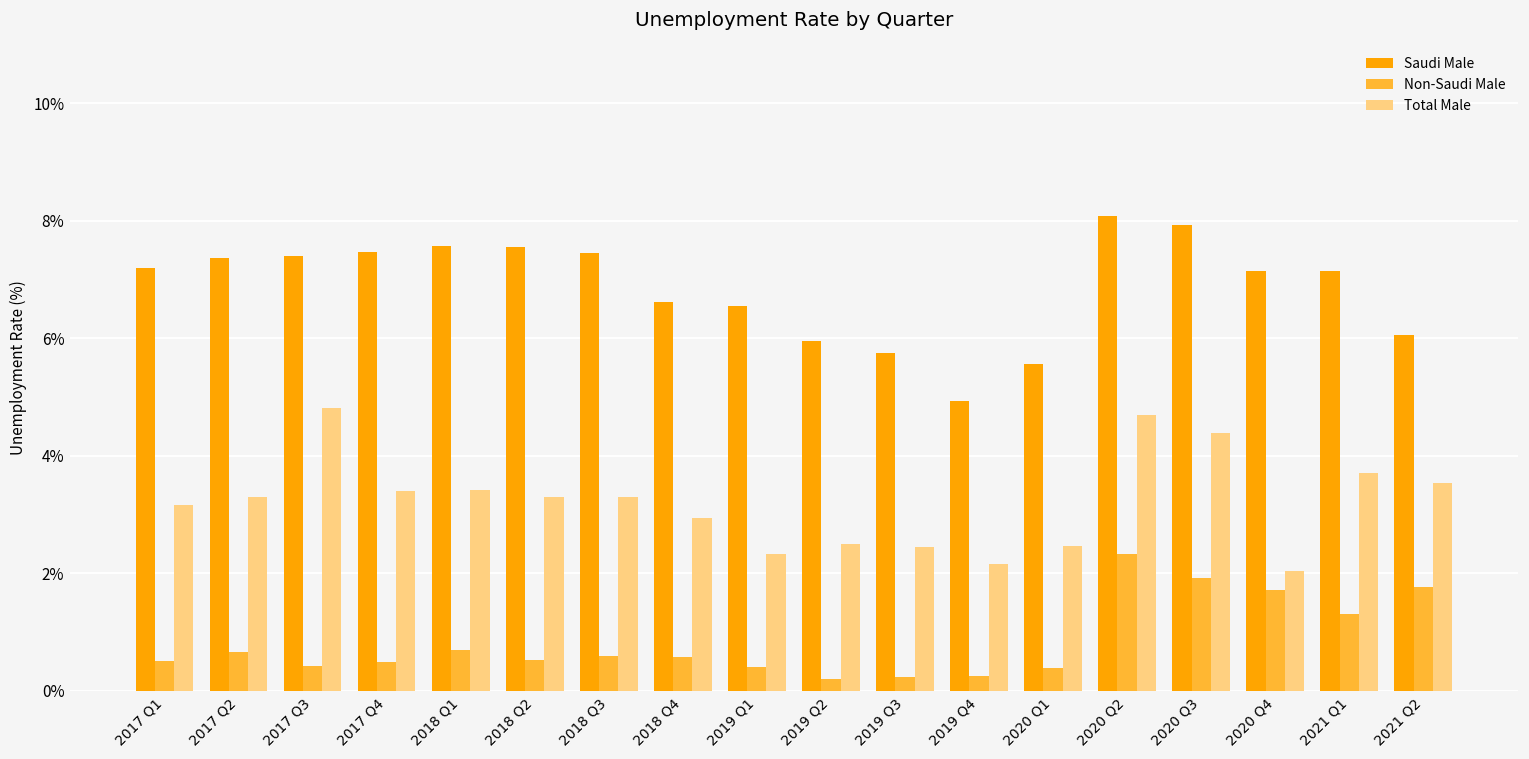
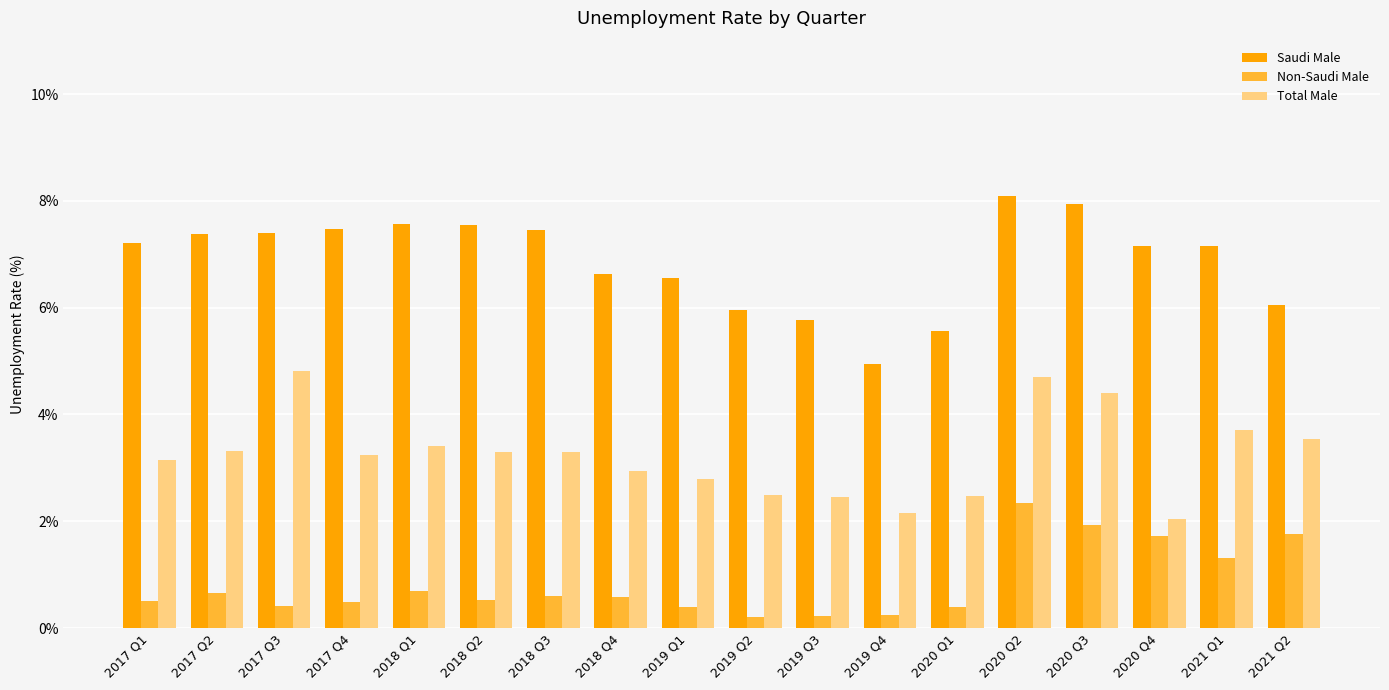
Total Male, 2017 Q4: 3.4% -> 3.2%
Total Male, 2019 Q1: 2.3% -> 2.8%
